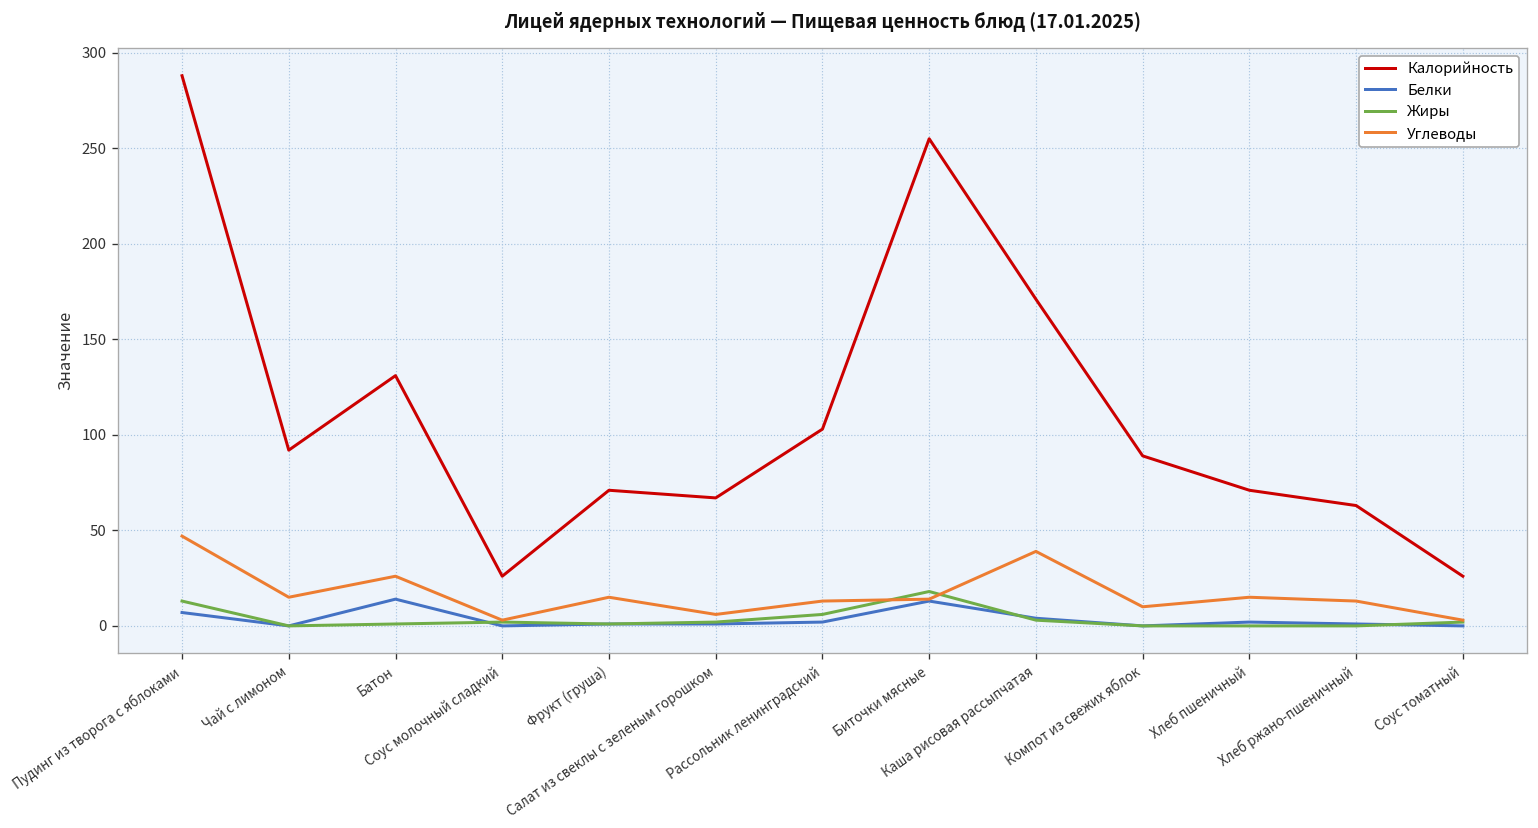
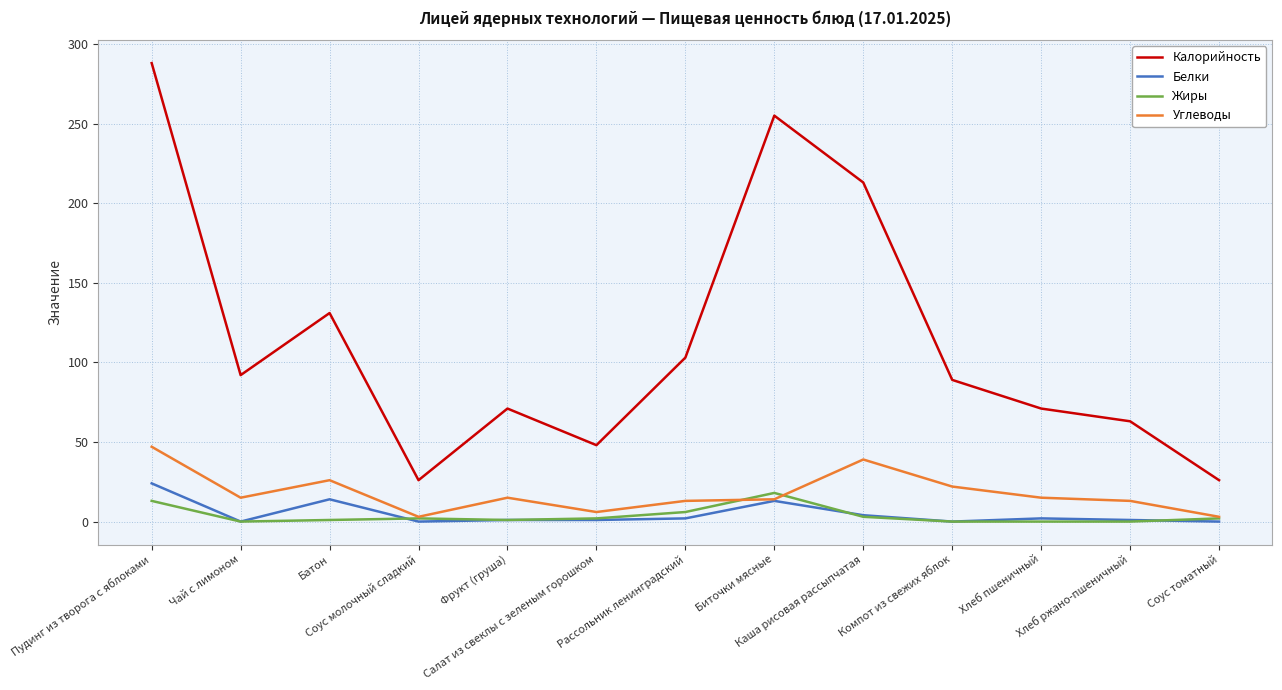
Белки, Пудинг из творога с яблоками: 7 -> 24
Калорийность, Салат из свеклы с зеленым горошком: 67 -> 48
Калорийность, Каша рисовая рассыпчатая: 171 -> 213
Углеводы, Компот из свежих яблок: 10 -> 22
